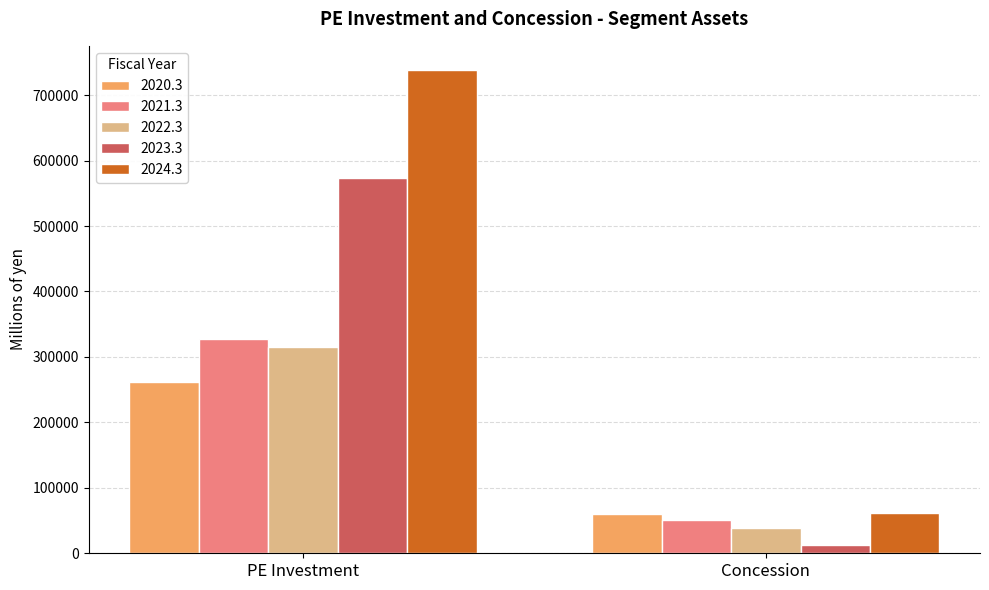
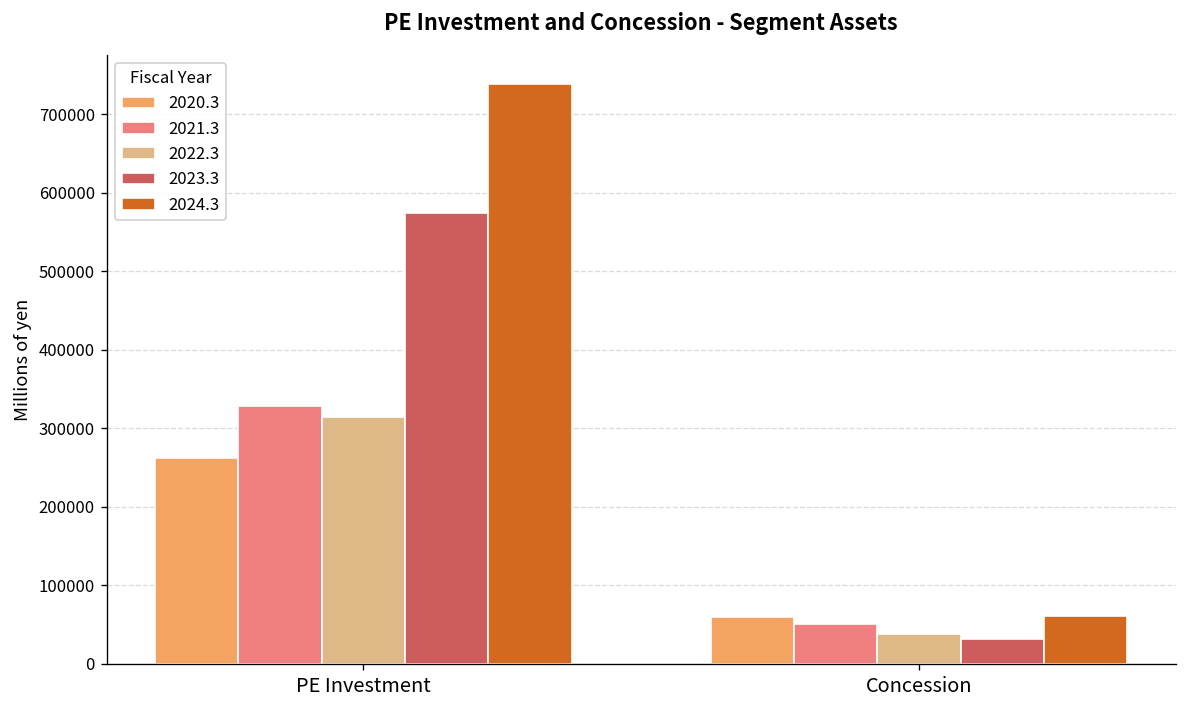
2023.3, Concession: 10000 -> 30000
